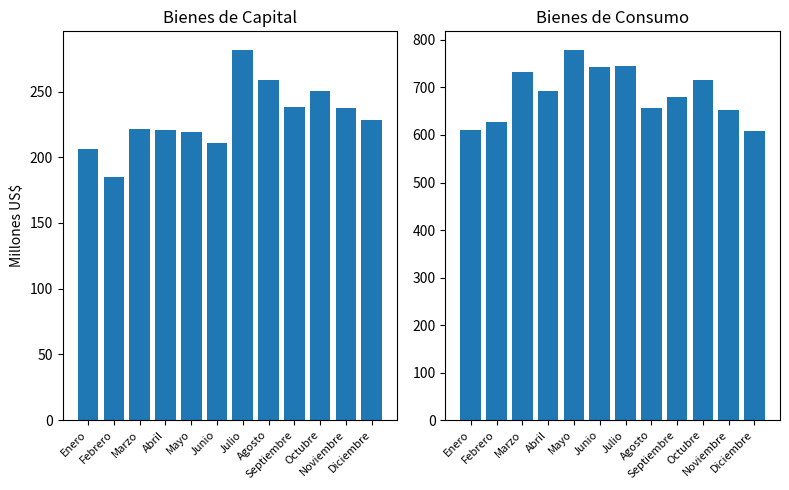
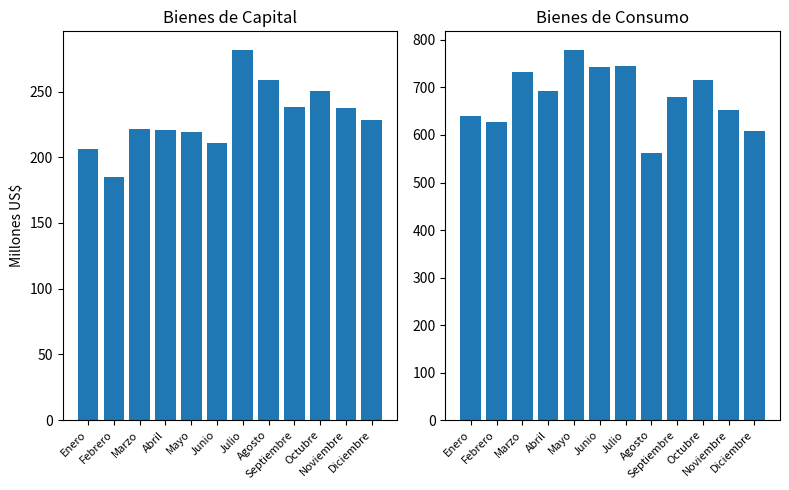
Bienes de Consumo, Enero: 610 -> 640
Bienes de Consumo, Agosto: 660 -> 560
